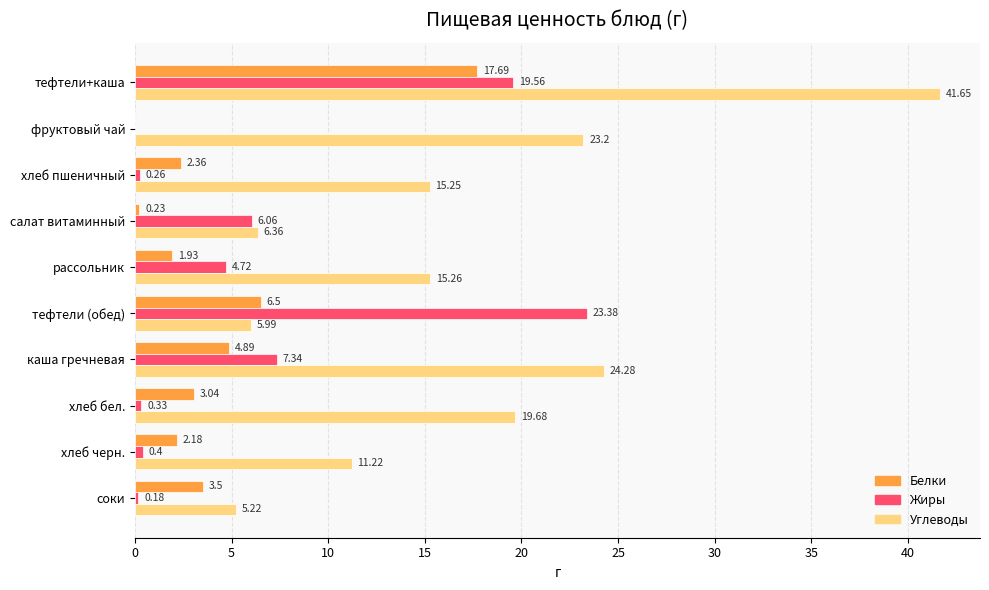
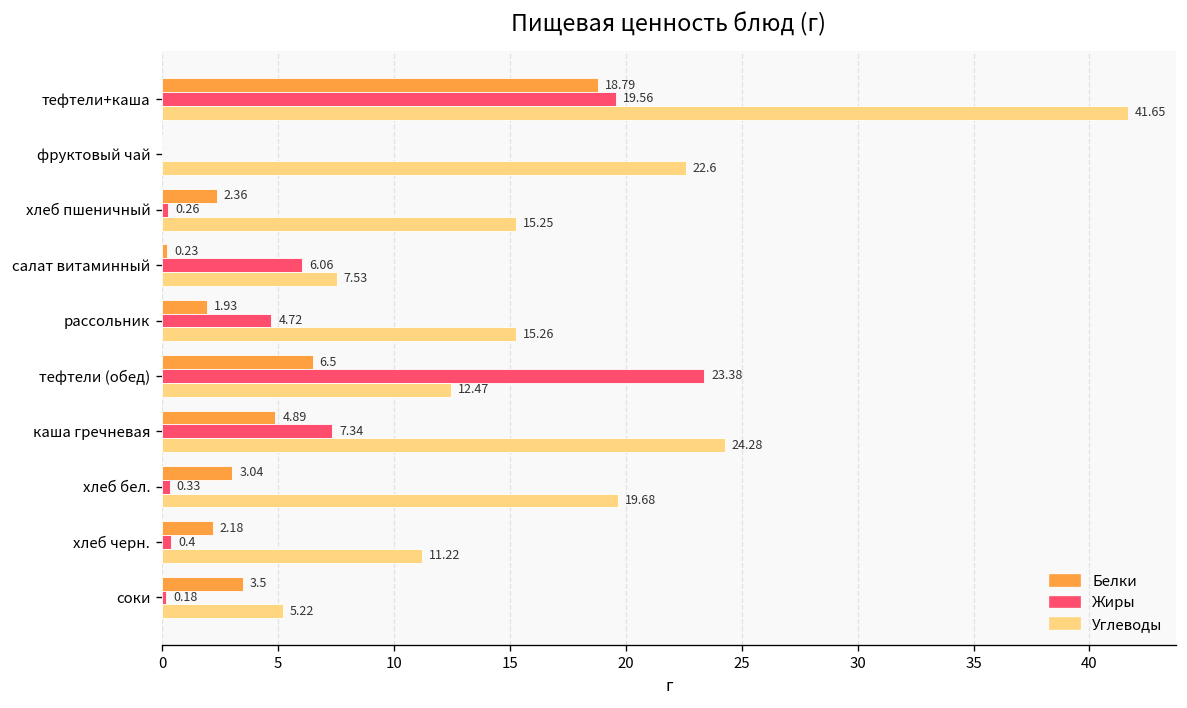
Белки, тефтели+каша: 17.69 -> 18.79
Углеводы, фруктовый чай: 23.2 -> 22.6
Углеводы, салат витаминный: 6.36 -> 7.53
Углеводы, тефтели (обед): 5.99 -> 12.47
